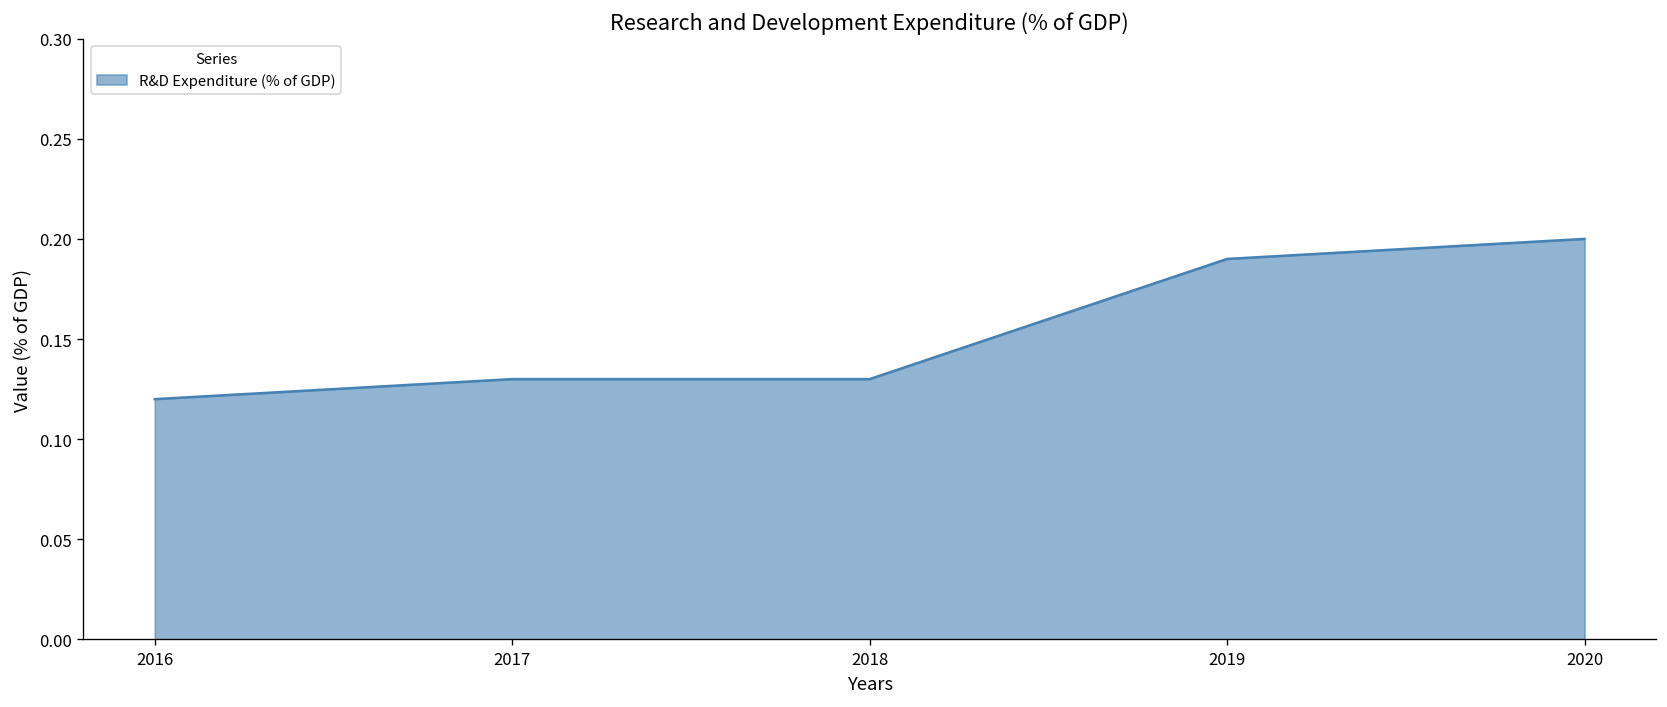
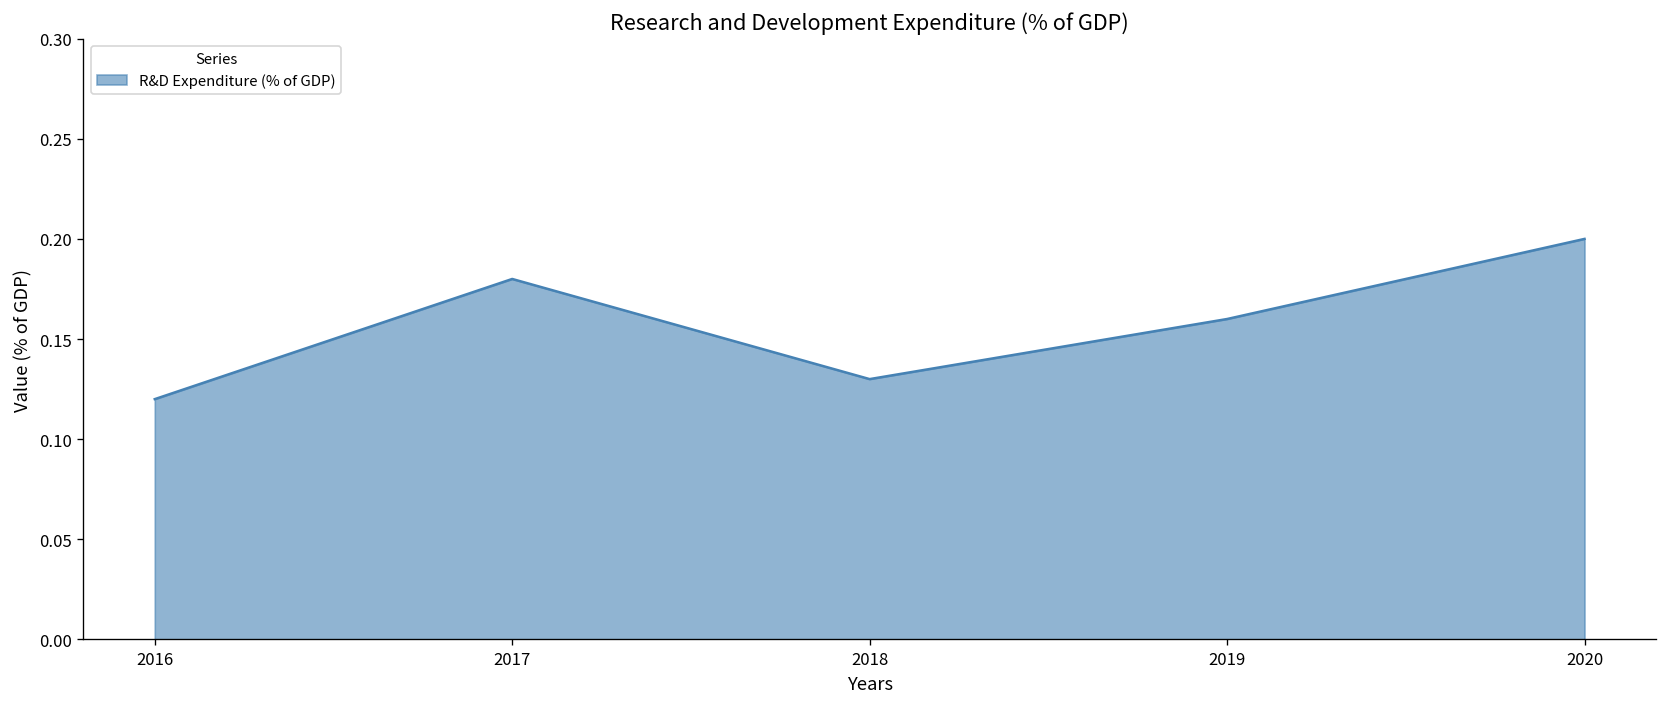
2017: 0.13 -> 0.18
2019: 0.19 -> 0.16
